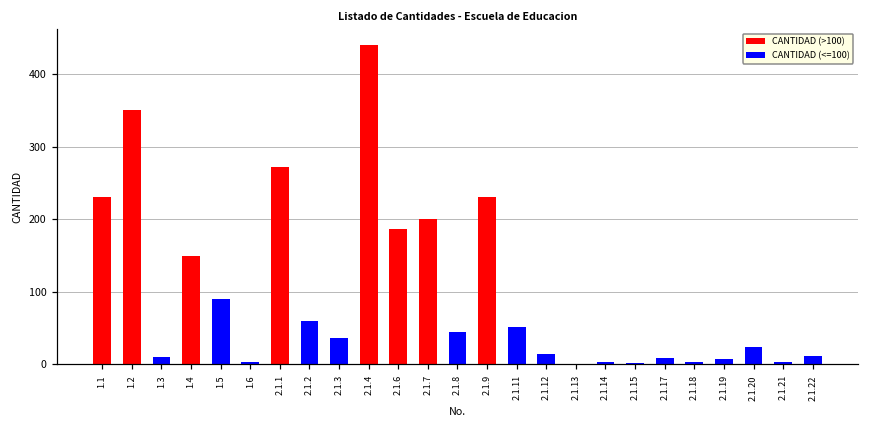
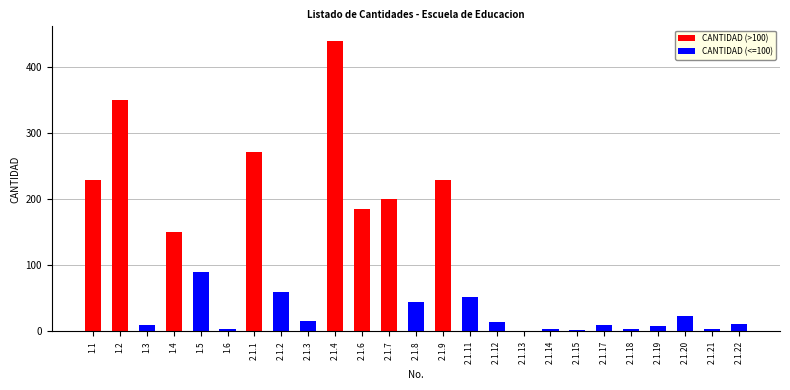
CANTIDAD (<=100), 2.1.3: 40 -> 20
